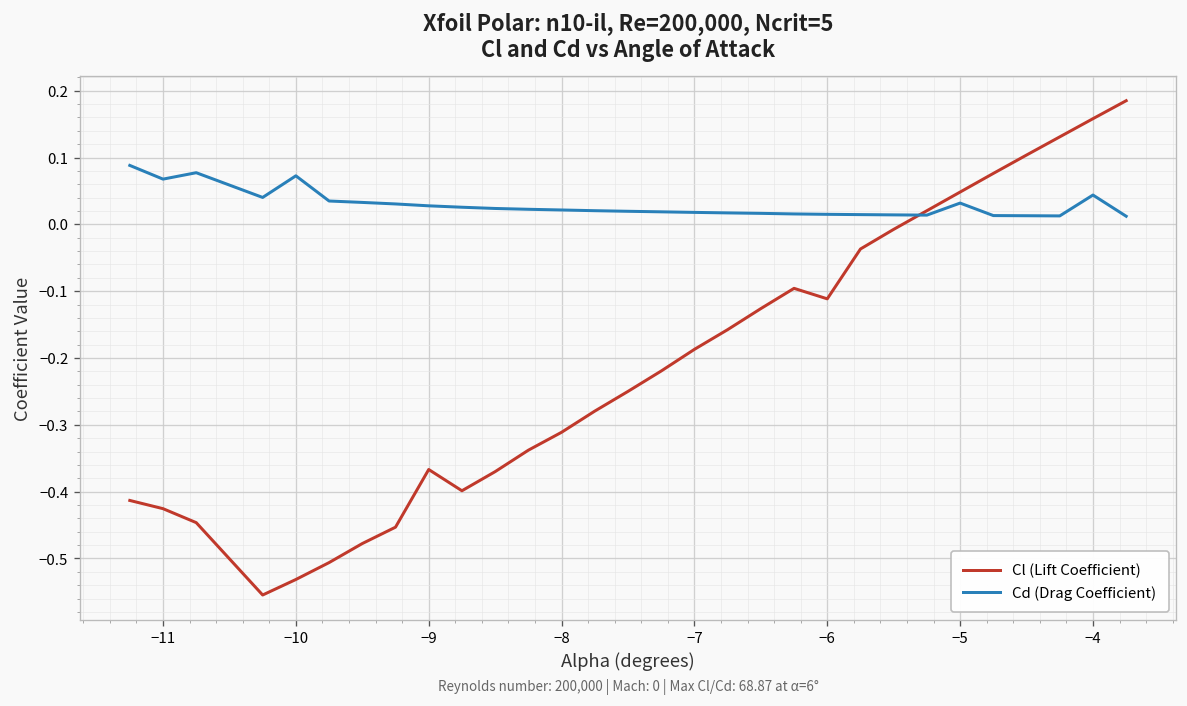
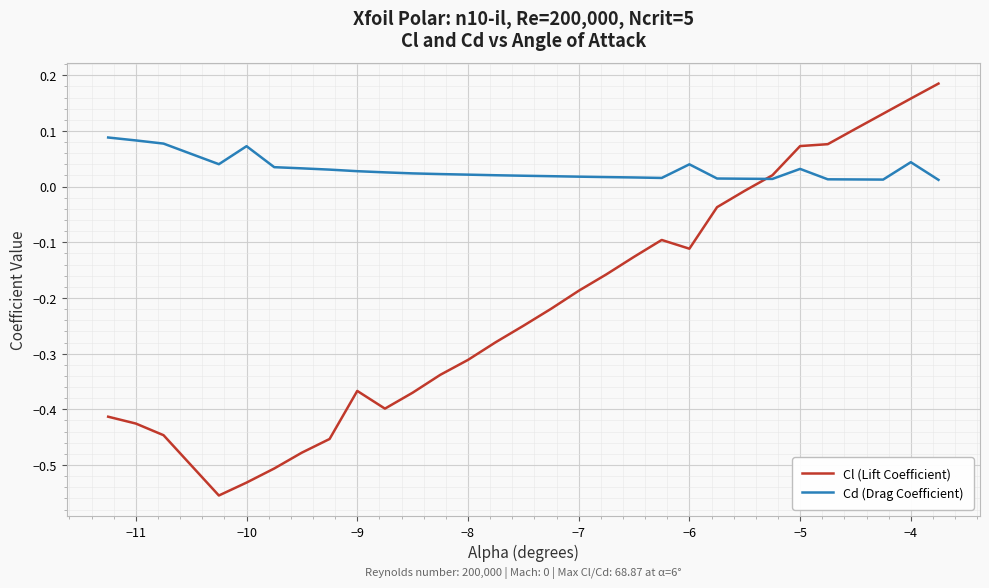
Cd (Drag Coefficient), −11: 0.07 -> 0.08
Cd (Drag Coefficient), −6: 0.01 -> 0.04
Cl (Lift Coefficient), −5: 0.05 -> 0.07
